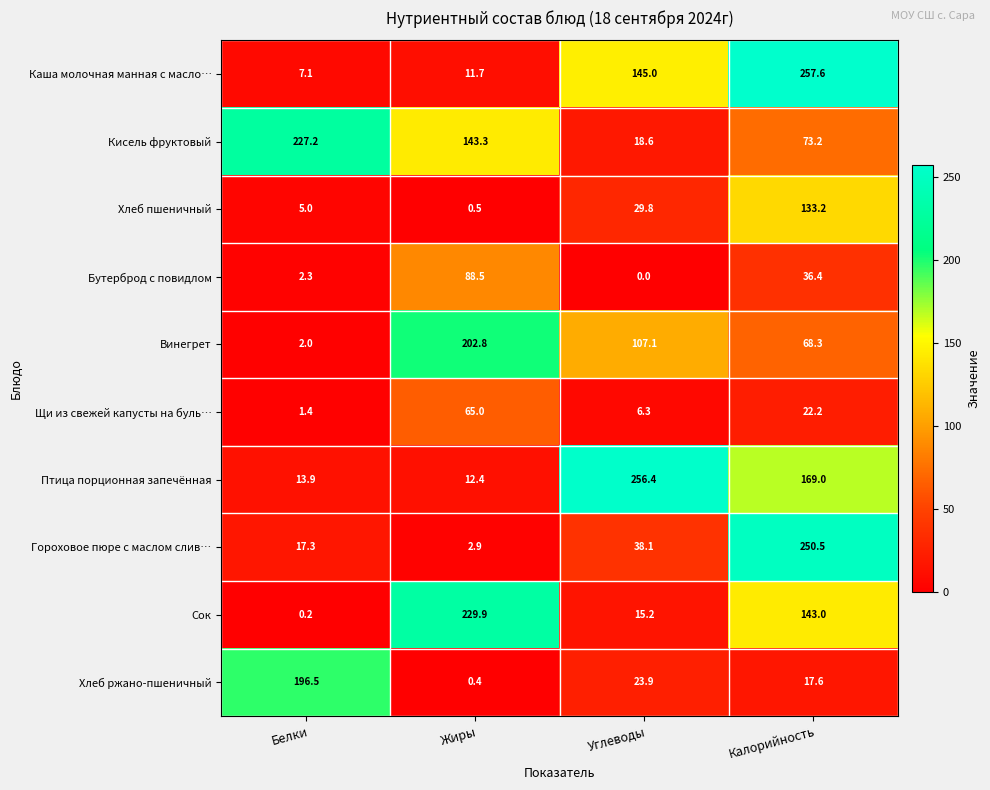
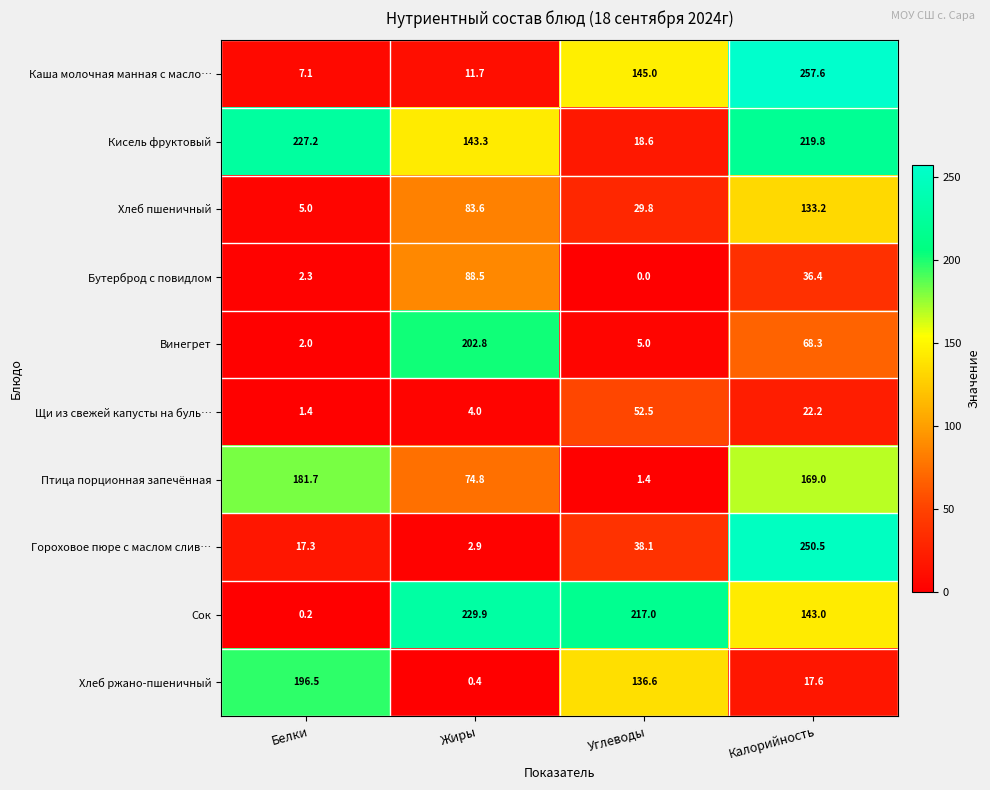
Кисель фруктовый, Калорийность: 73.2 -> 219.8
Хлеб пшеничный, Жиры: 0.5 -> 83.6
Винегрет, Углеводы: 107.1 -> 5.0
Щи из свежей капусты на буль…, Жиры: 65.0 -> 4.0
Щи из свежей капусты на буль…, Углеводы: 6.3 -> 52.5
Птица порционная запечённая, Белки: 13.9 -> 181.7
Птица порционная запечённая, Жиры: 12.4 -> 74.8
Птица порционная запечённая, Углеводы: 256.4 -> 1.4
Сок, Углеводы: 15.2 -> 217.0
Хлеб ржано-пшеничный, Углеводы: 23.9 -> 136.6
